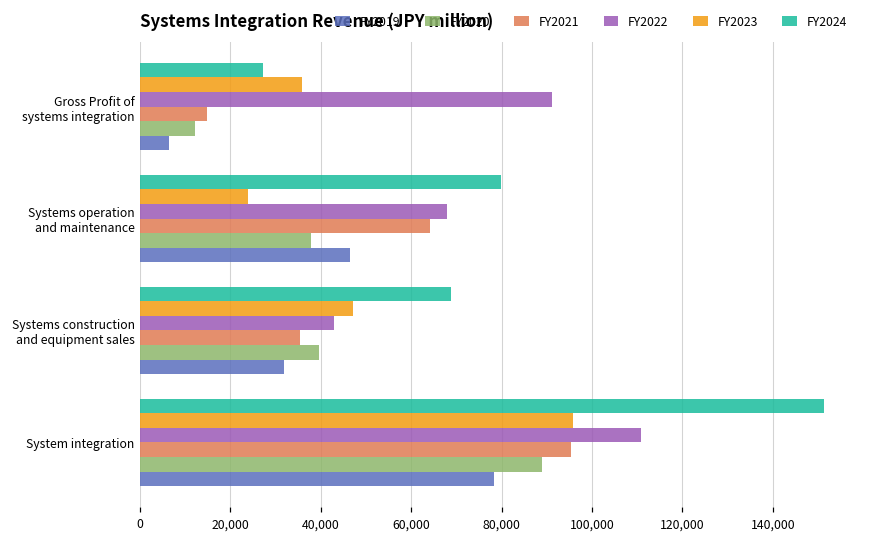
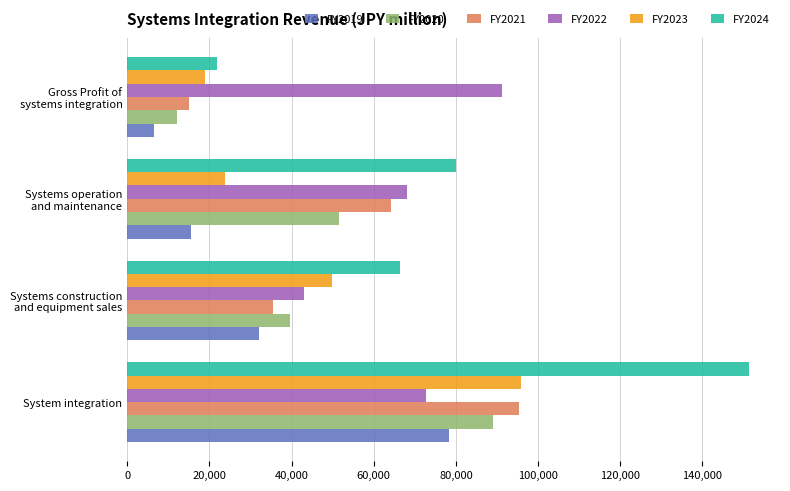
FY2024, Gross Profit of systems integration: 27,000 -> 22,000
FY2023, Gross Profit of systems integration: 36,000 -> 19,000
FY2020, Systems operation and maintenance: 38,000 -> 52,000
FY2019, Systems operation and maintenance: 46,000 -> 16,000
FY2024, Systems construction and equipment sales: 69,000 -> 66,000
FY2023, Systems construction and equipment sales: 47,000 -> 50,000
FY2022, System integration: 111,000 -> 73,000
